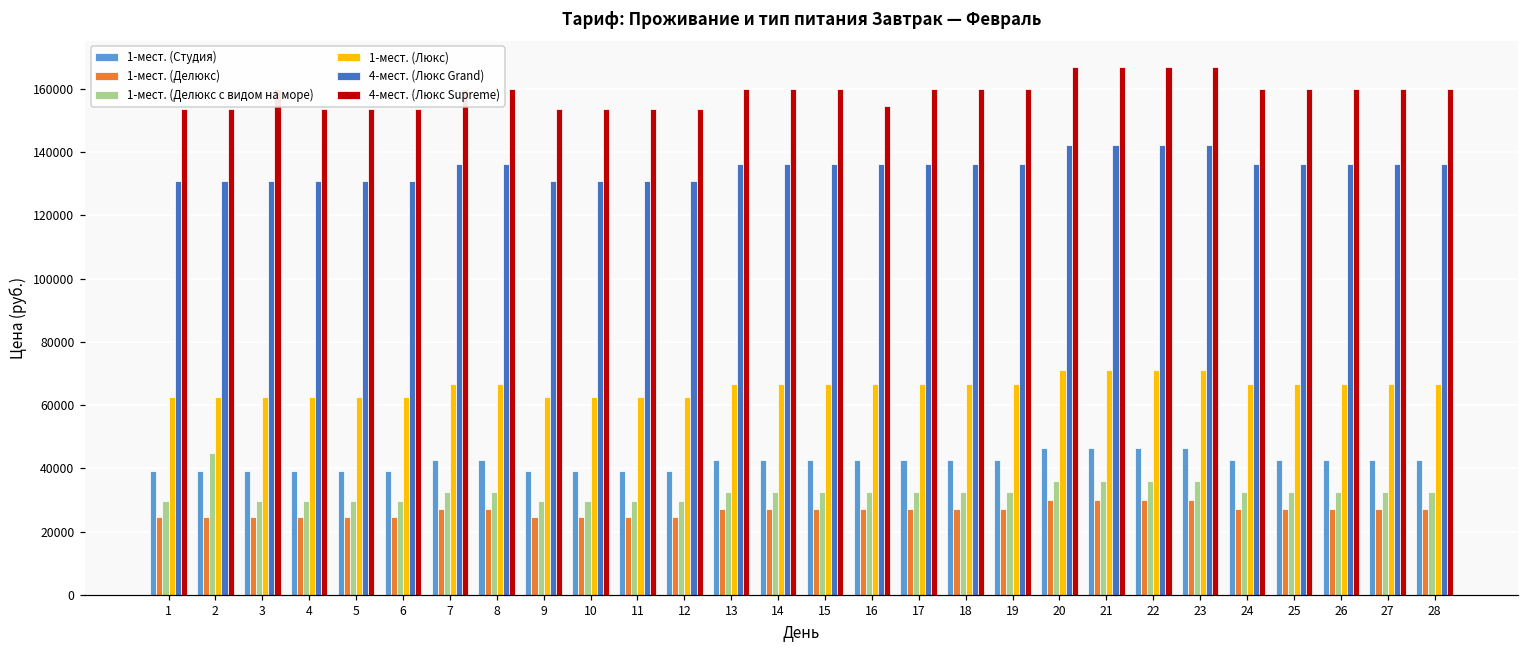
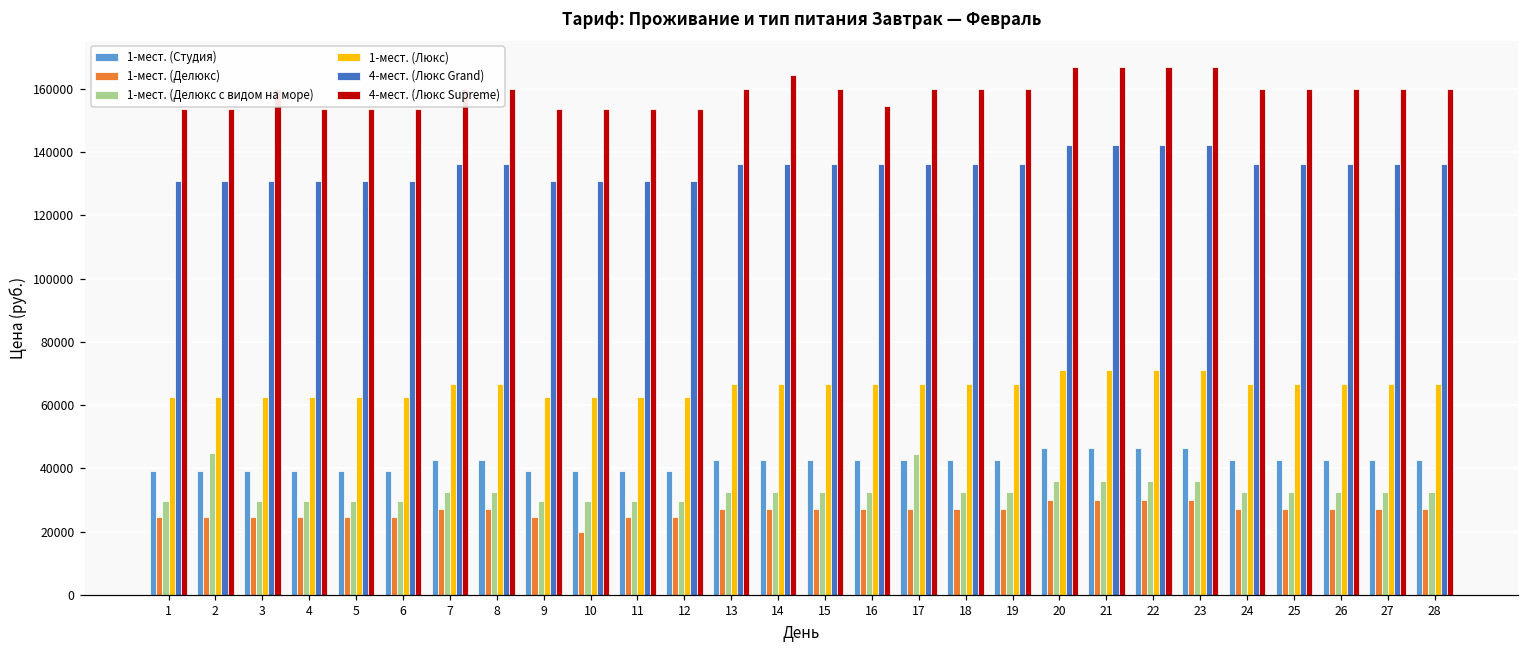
1-мест. (Делюкс), 10: 25000 -> 20000
4-мест. (Люкс Supreme), 14: 160000 -> 164000
1-мест. (Делюкс с видом на море), 17: 33000 -> 44000
